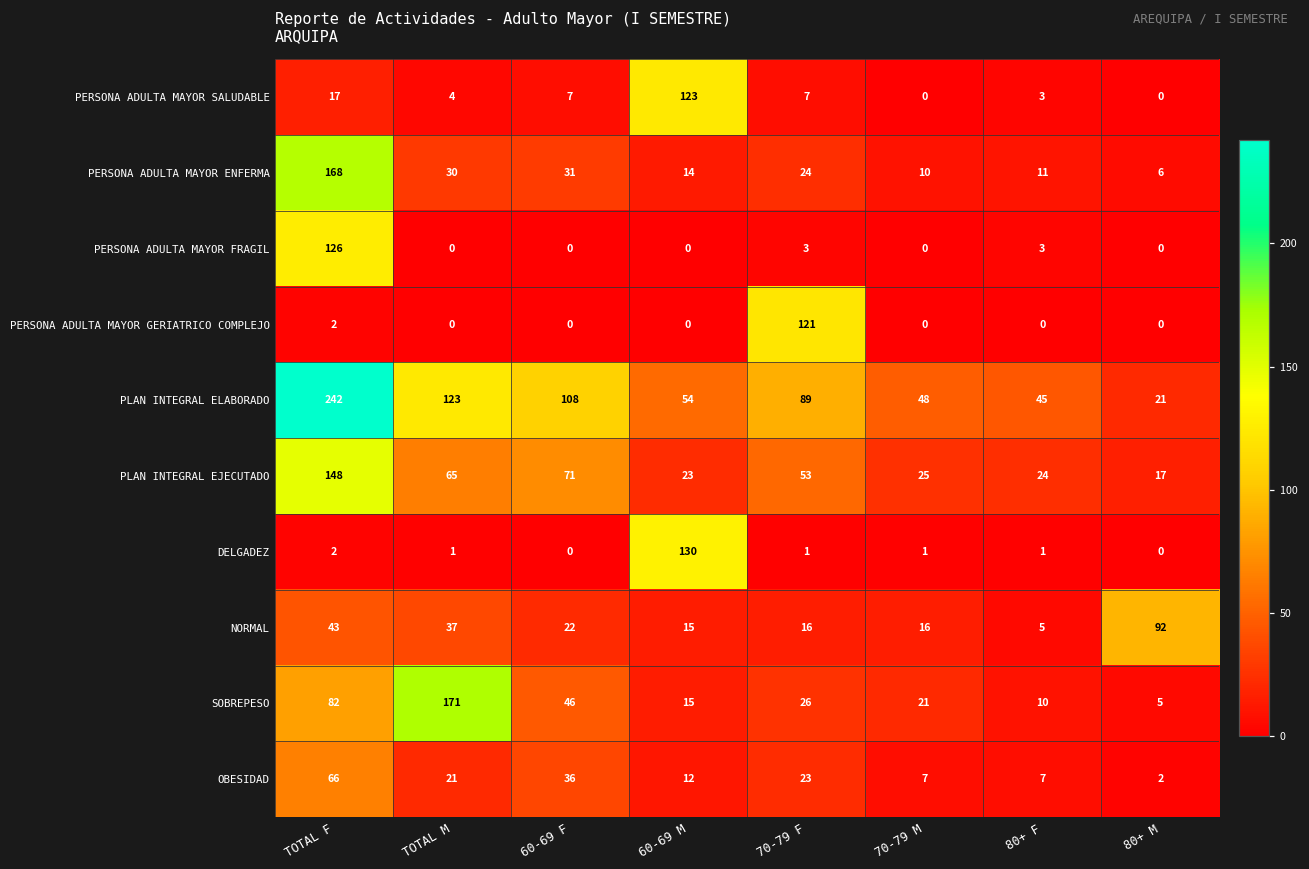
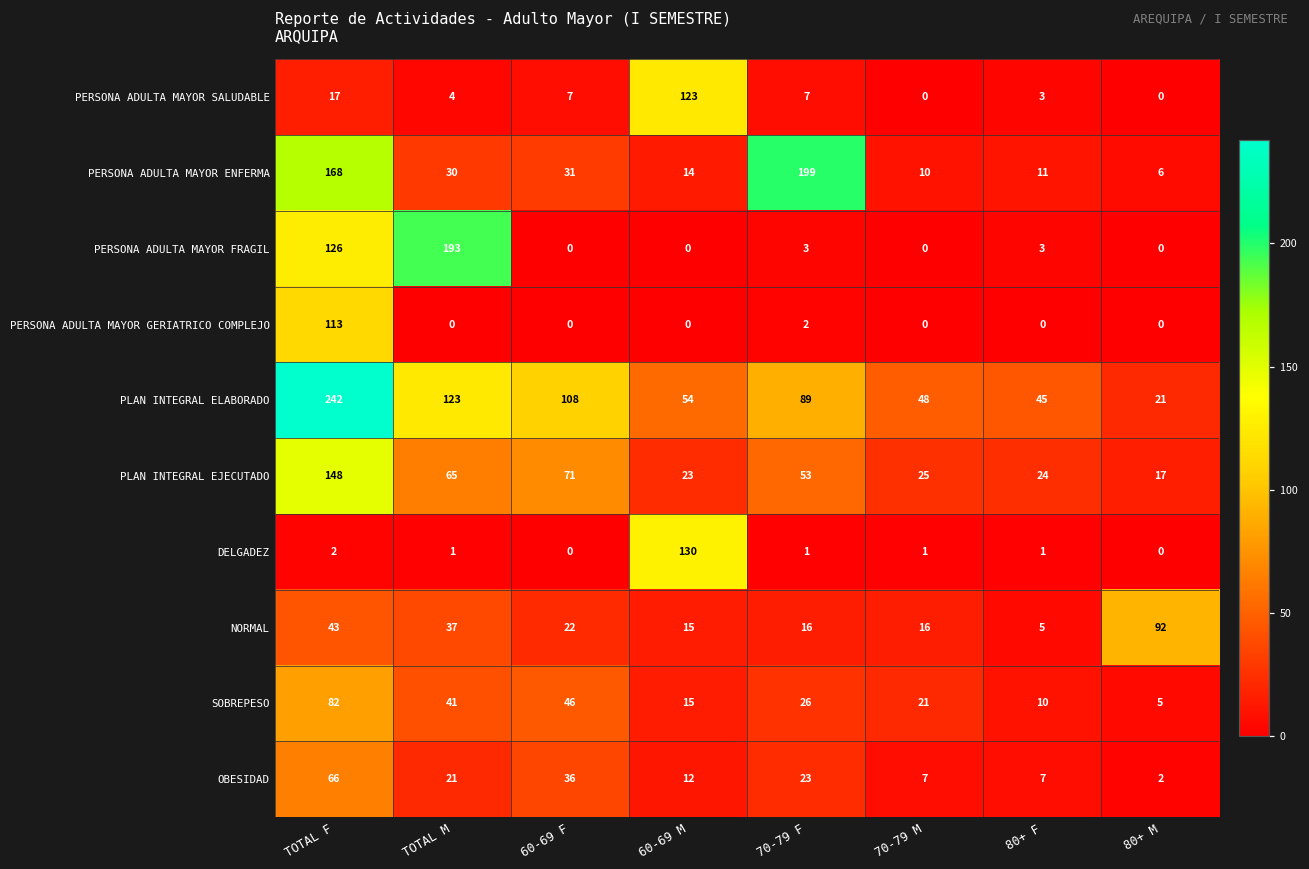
PERSONA ADULTA MAYOR ENFERMA, 70-79 F: 24 -> 199
PERSONA ADULTA MAYOR FRAGIL, TOTAL M: 0 -> 193
PERSONA ADULTA MAYOR GERIATRICO COMPLEJO, TOTAL F: 2 -> 113
PERSONA ADULTA MAYOR GERIATRICO COMPLEJO, 70-79 F: 121 -> 2
SOBREPESO, TOTAL M: 171 -> 41
